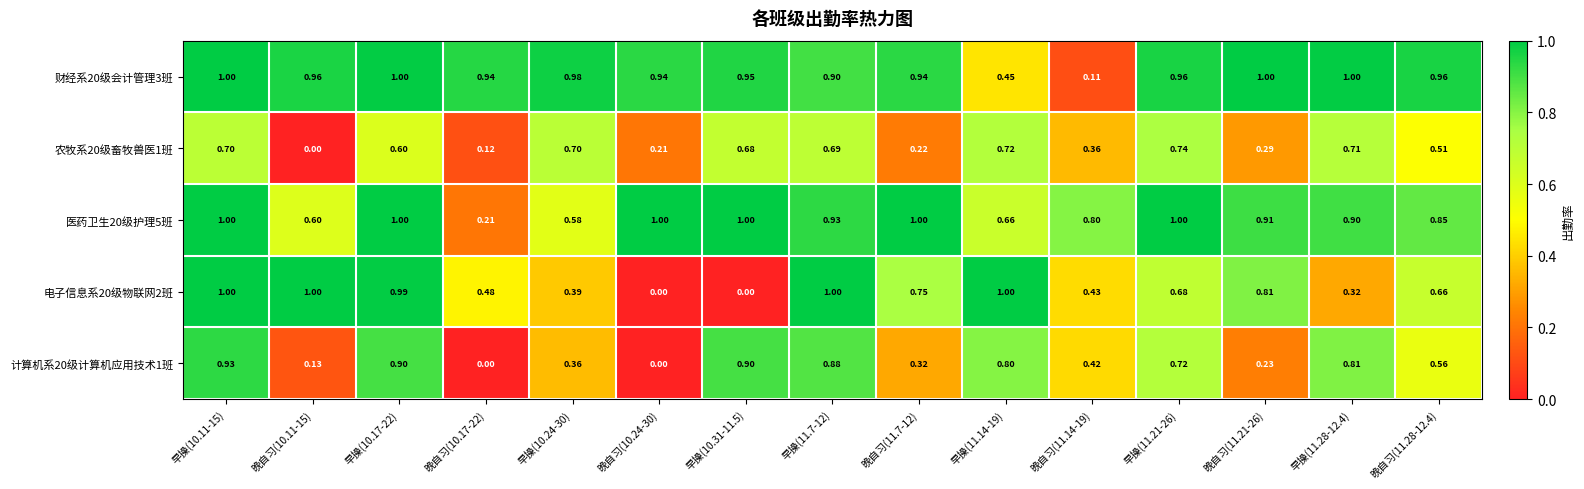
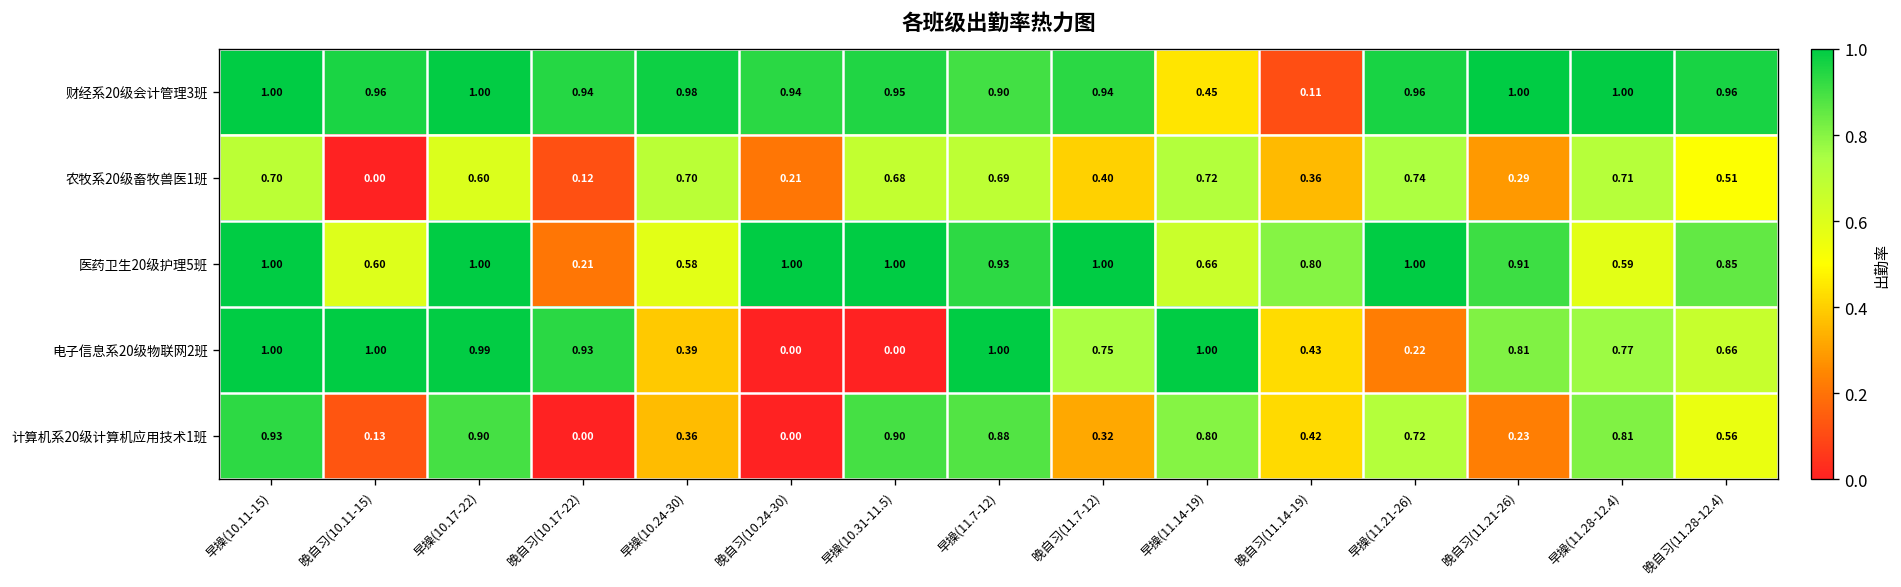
农牧系20级畜牧兽医1班, 晚自习(11.7-12): 0.22 -> 0.40
医药卫生20级护理5班, 早操(11.28-12.4): 0.90 -> 0.59
电子信息系20级物联网2班, 晚自习(10.17-22): 0.48 -> 0.93
电子信息系20级物联网2班, 早操(11.21-26): 0.68 -> 0.22
电子信息系20级物联网2班, 早操(11.28-12.4): 0.32 -> 0.77
